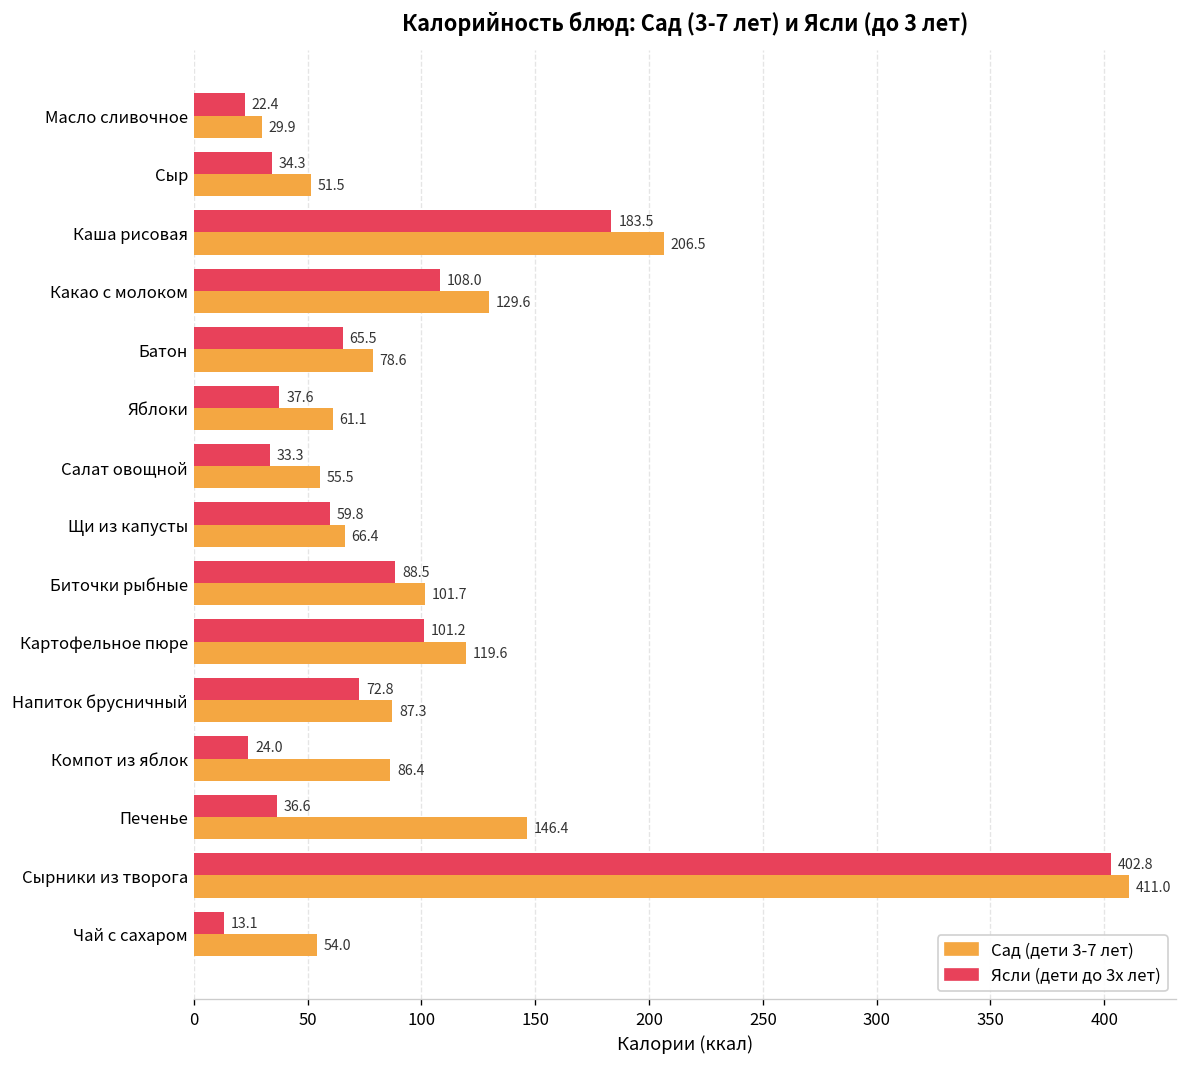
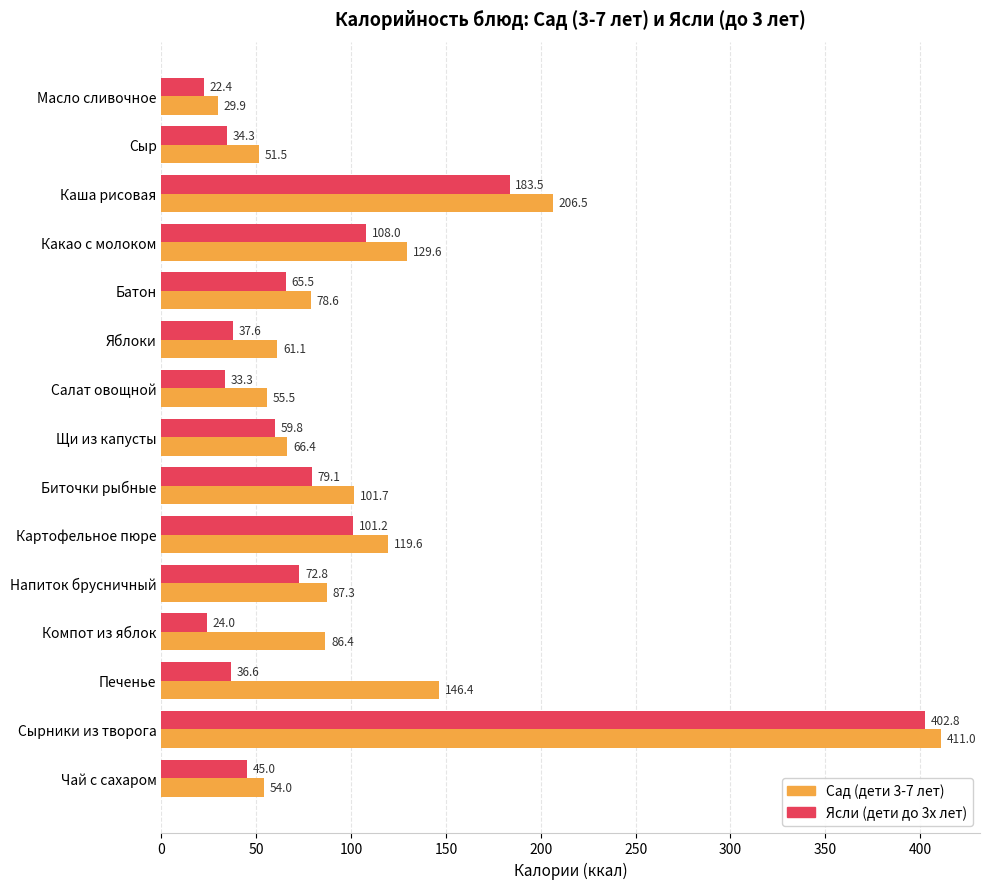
Ясли (дети до 3х лет), Биточки рыбные: 88.5 -> 79.1
Ясли (дети до 3х лет), Чай с сахаром: 13.1 -> 45.0
